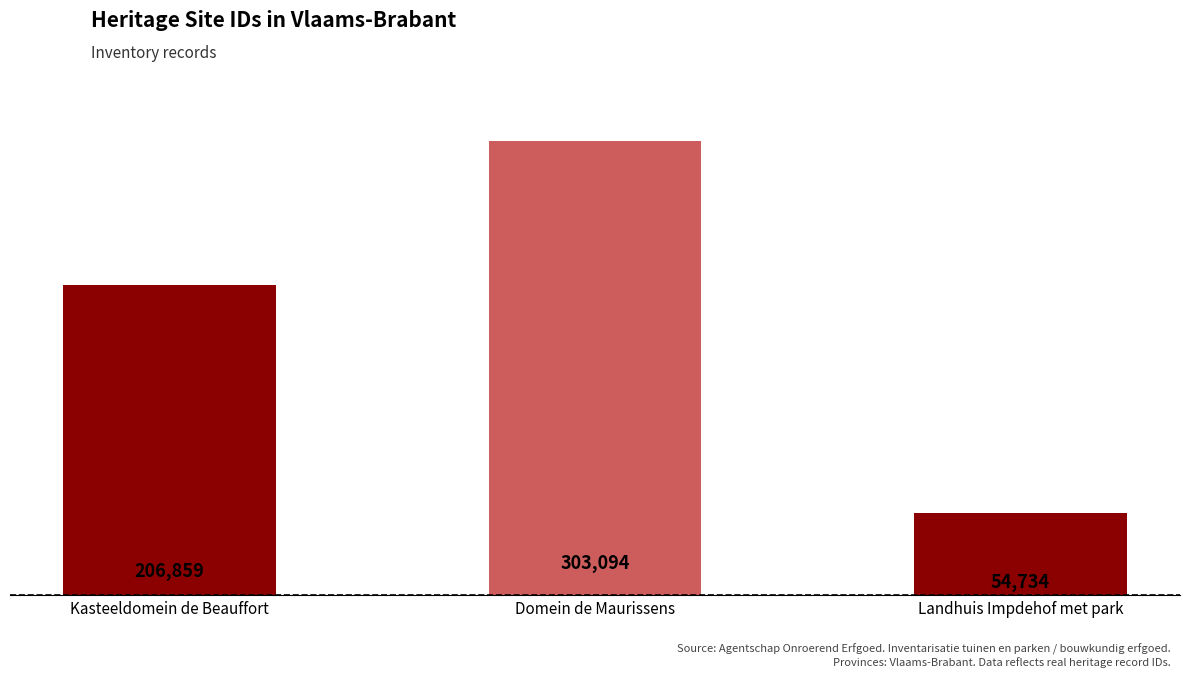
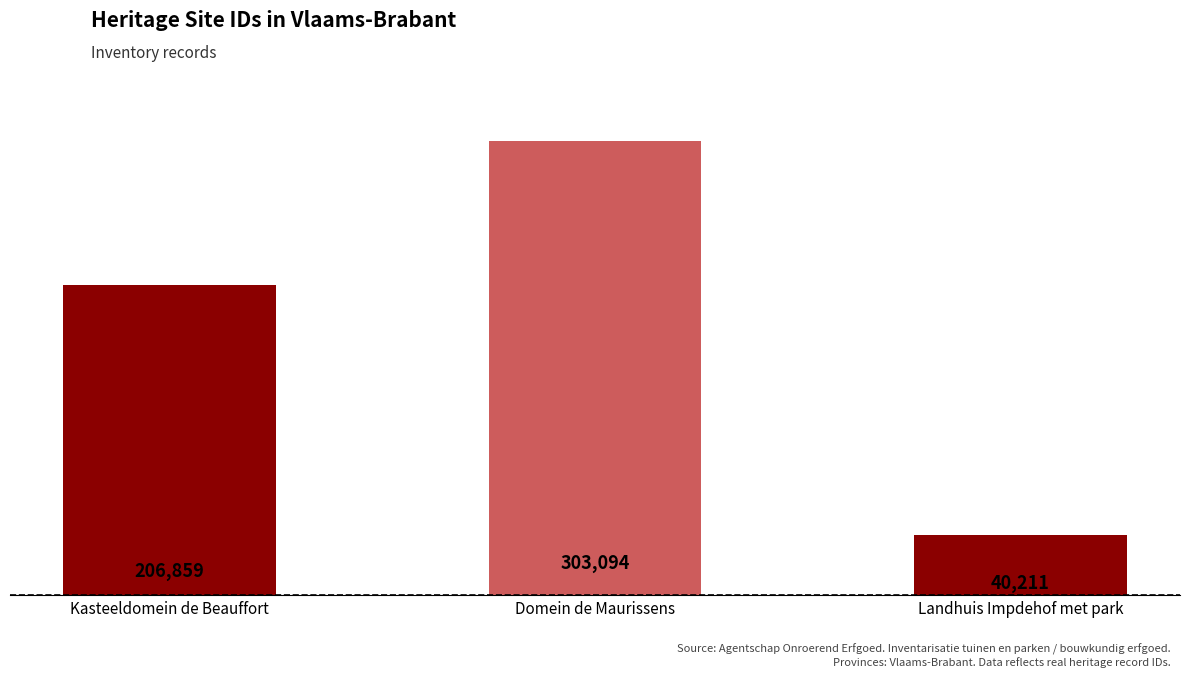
Landhuis Impdehof met park: 54,734 -> 40,211
